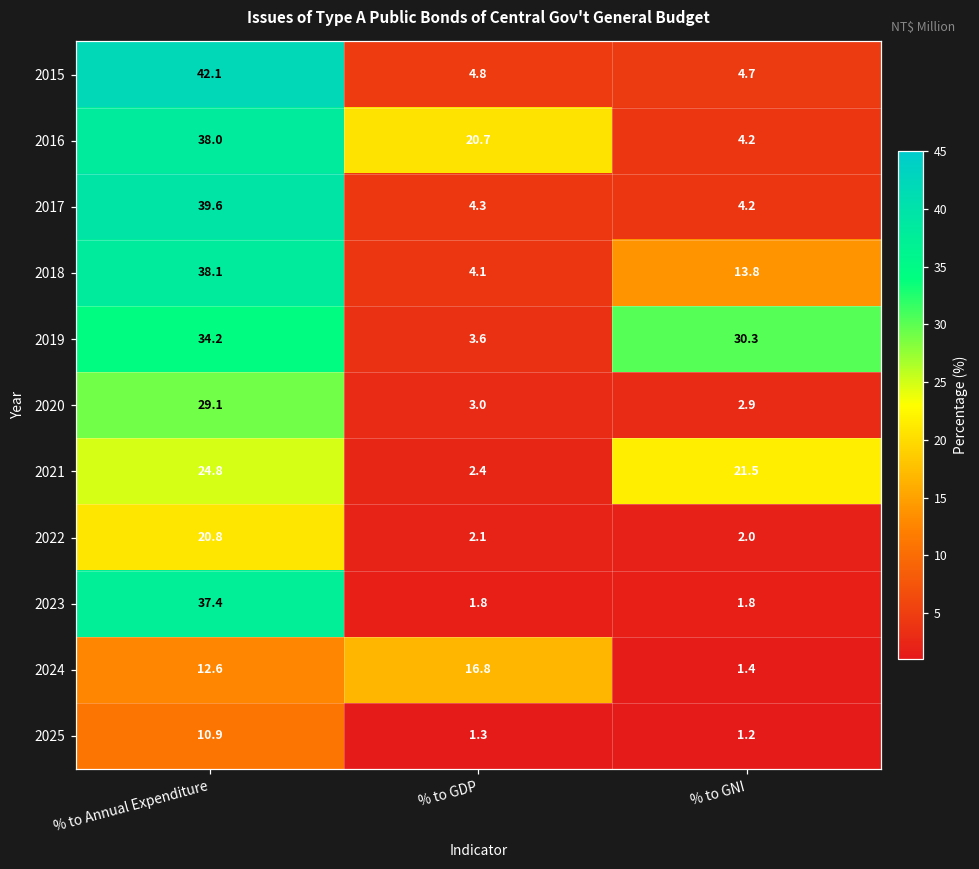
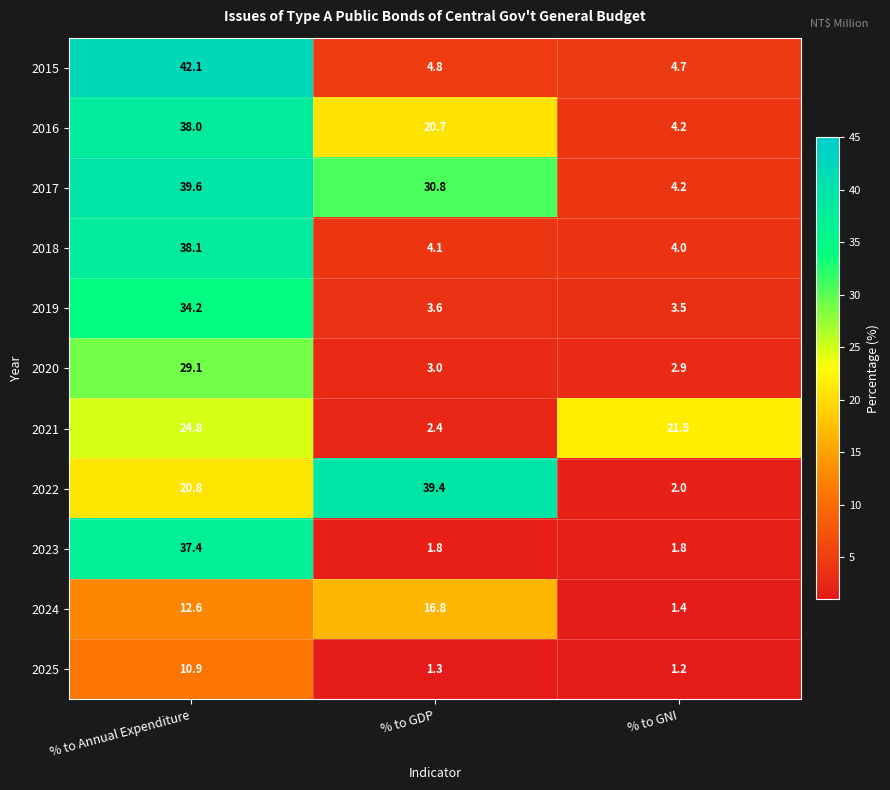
2017, % to GDP: 4.3 -> 30.8
2018, % to GNI: 13.8 -> 4.0
2019, % to GNI: 30.3 -> 3.5
2022, % to GDP: 2.1 -> 39.4
